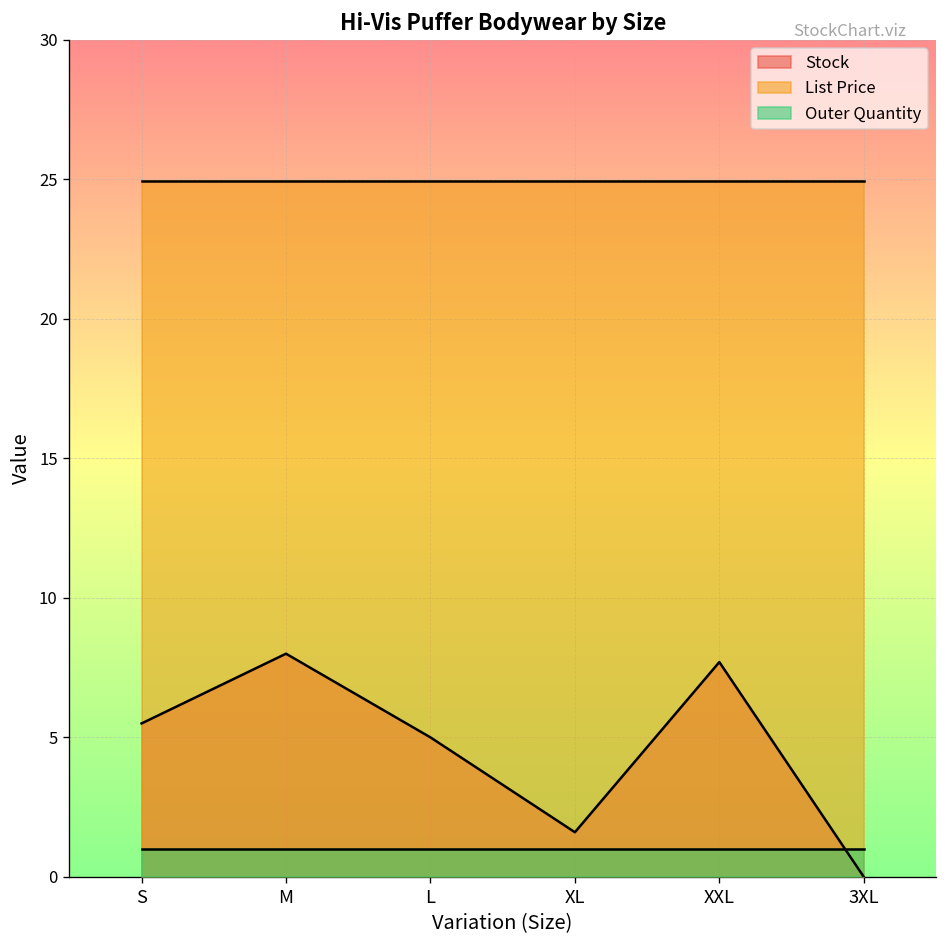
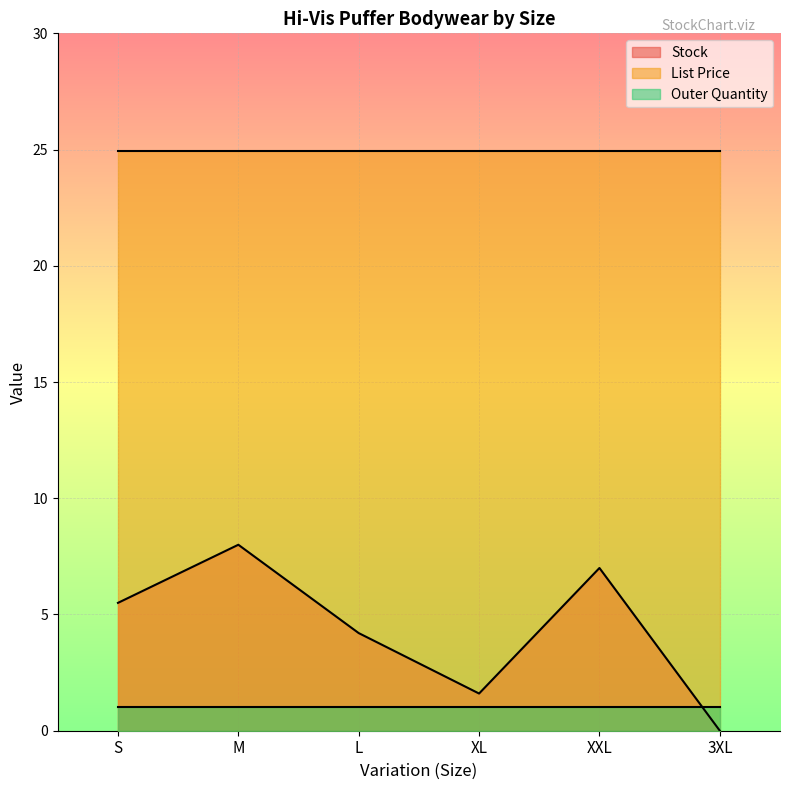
Stock, L: 5.0 -> 4.2
Stock, XXL: 7.7 -> 7.0
